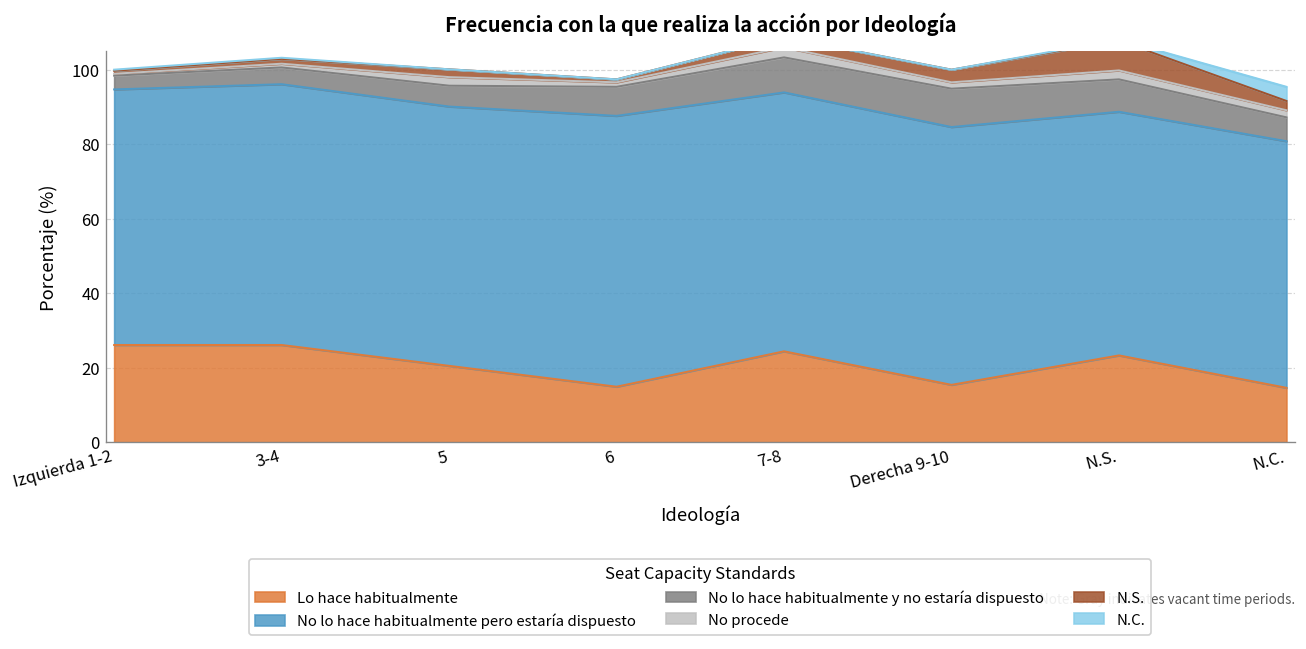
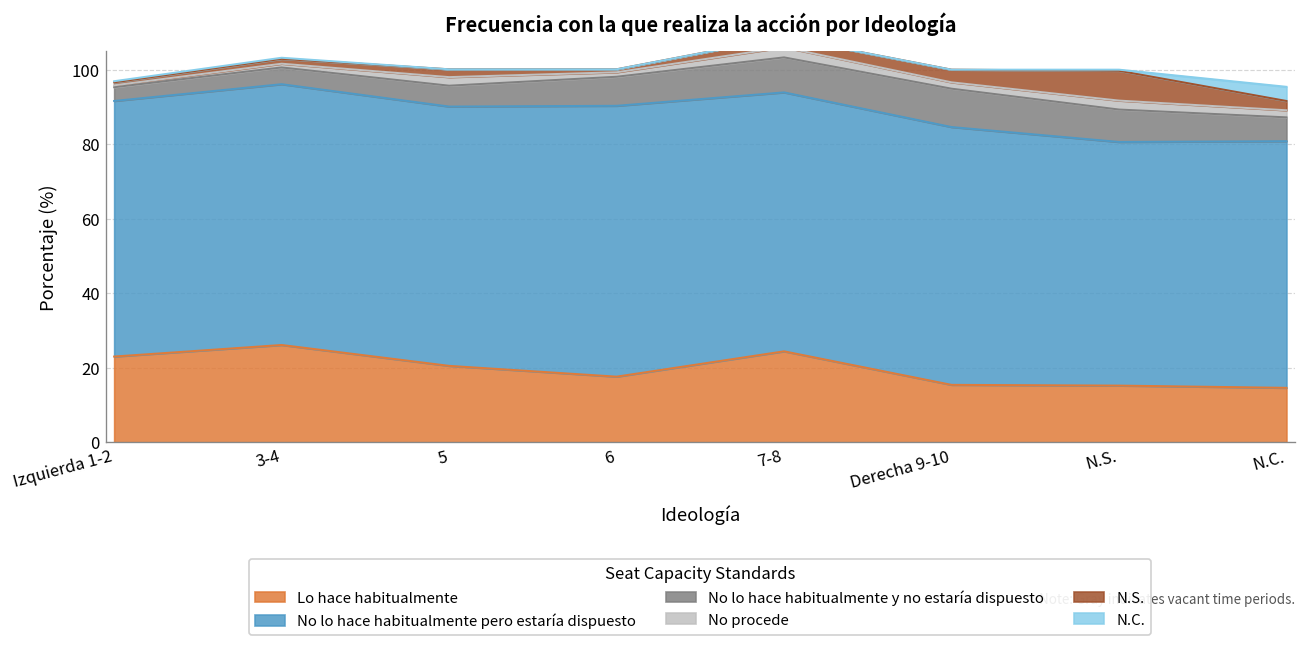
Lo hace habitualmente, Izquierda 1-2: 26 -> 23
Lo hace habitualmente, 6: 15 -> 18
Lo hace habitualmente, N.S.: 23 -> 15
